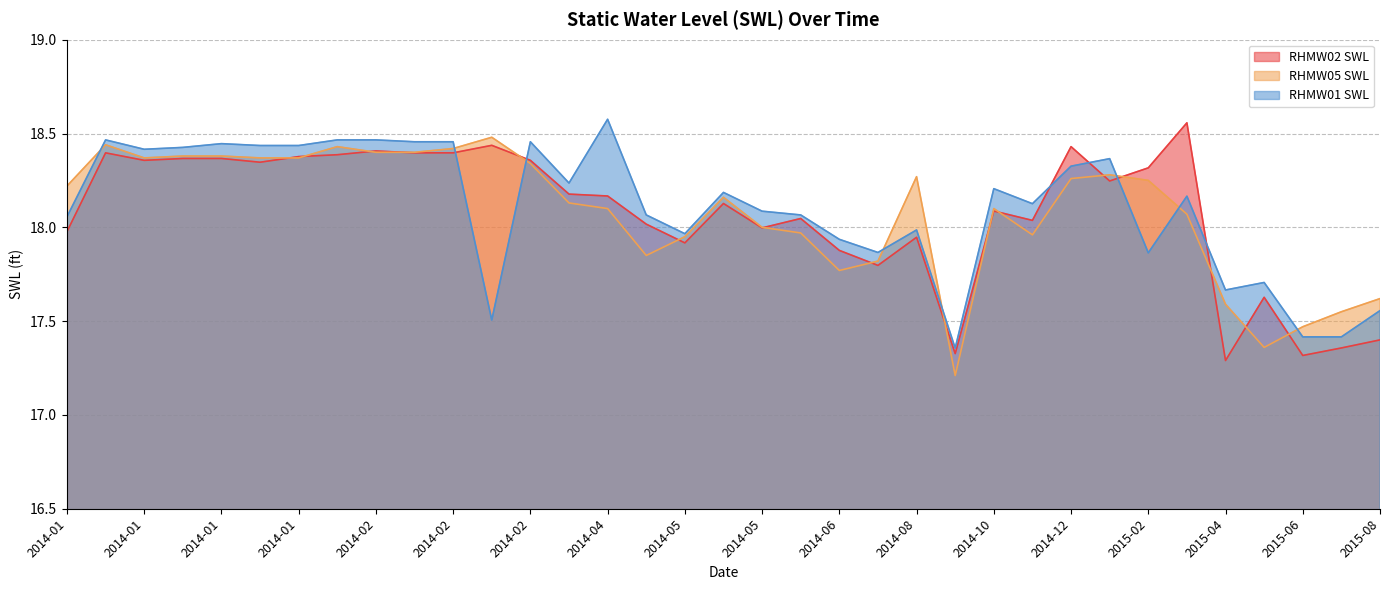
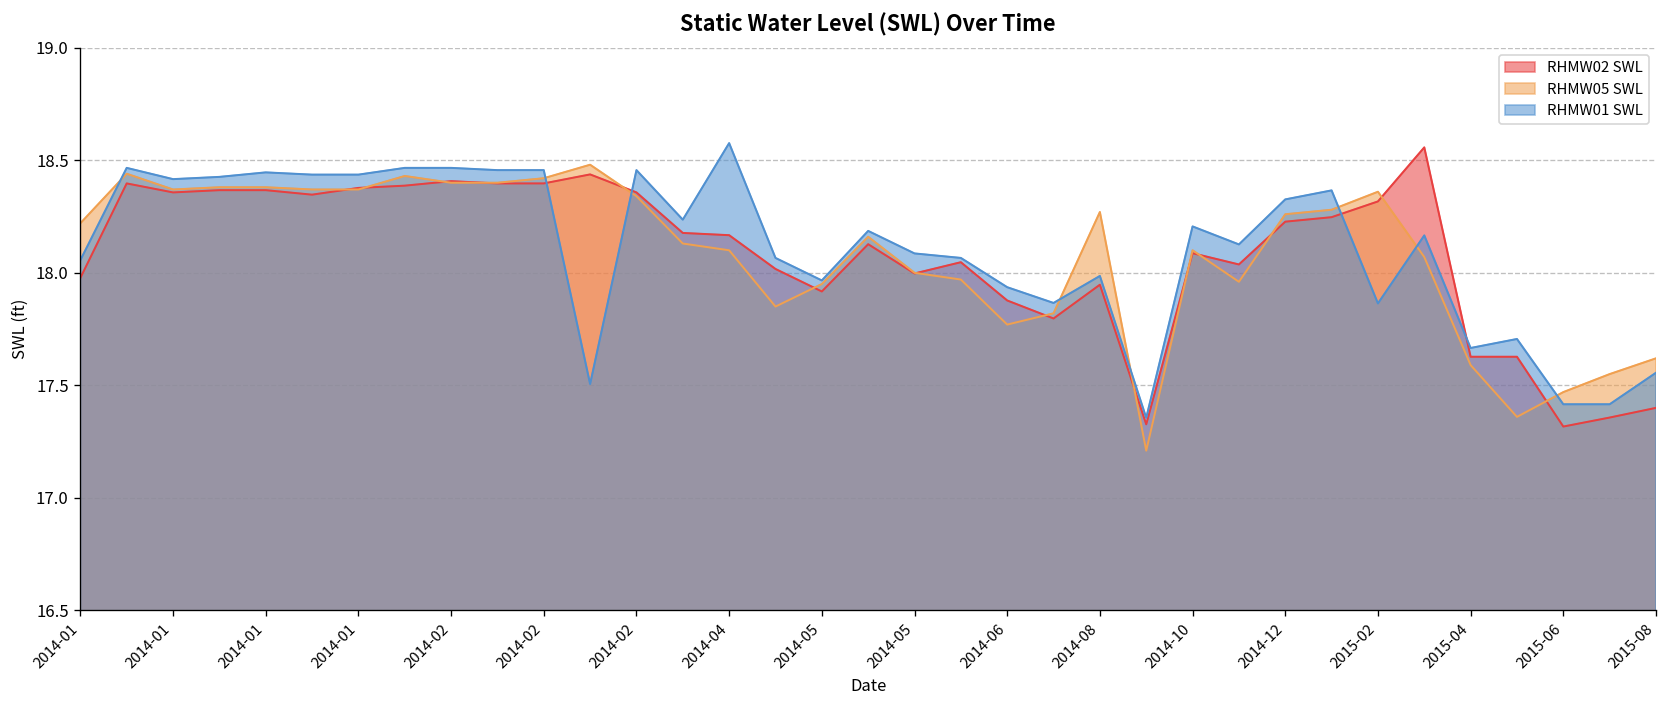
RHMW02 SWL, 2014-12: 18.43 -> 18.23
RHMW05 SWL, 2015-02: 18.25 -> 18.36
RHMW02 SWL, 2015-04: 17.29 -> 17.63
